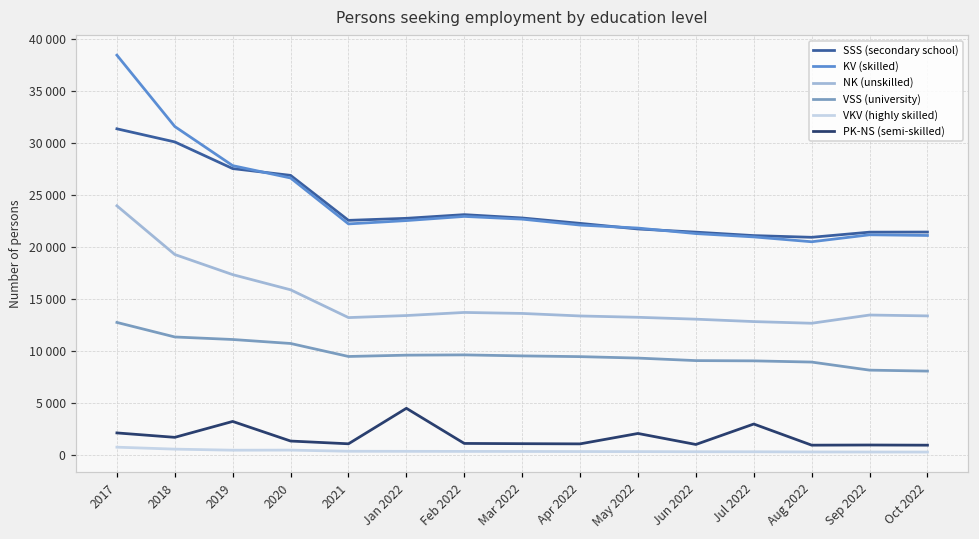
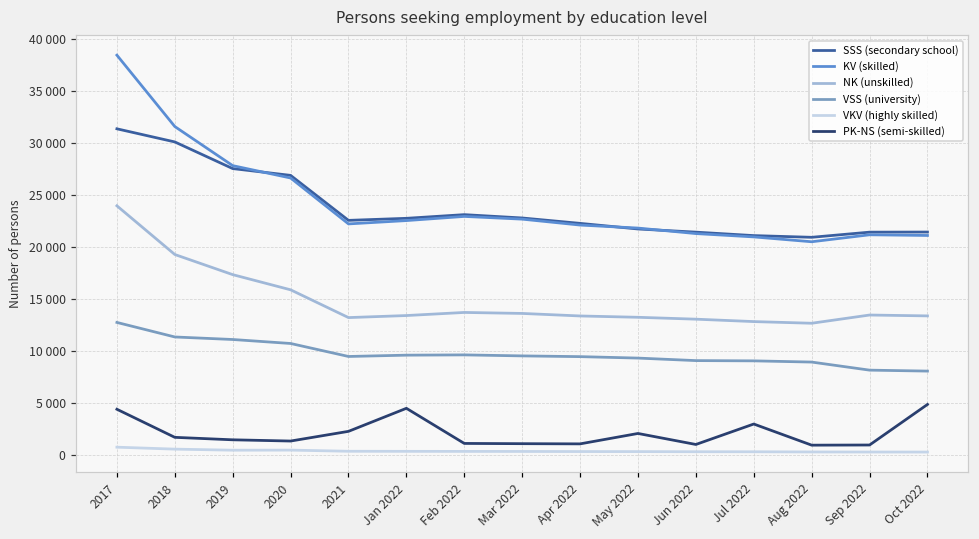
PK-NS (semi-skilled), 2017: 2000 -> 4000
PK-NS (semi-skilled), 2019: 3000 -> 2000
PK-NS (semi-skilled), 2021: 1000 -> 2000
PK-NS (semi-skilled), Oct 2022: 1000 -> 5000
